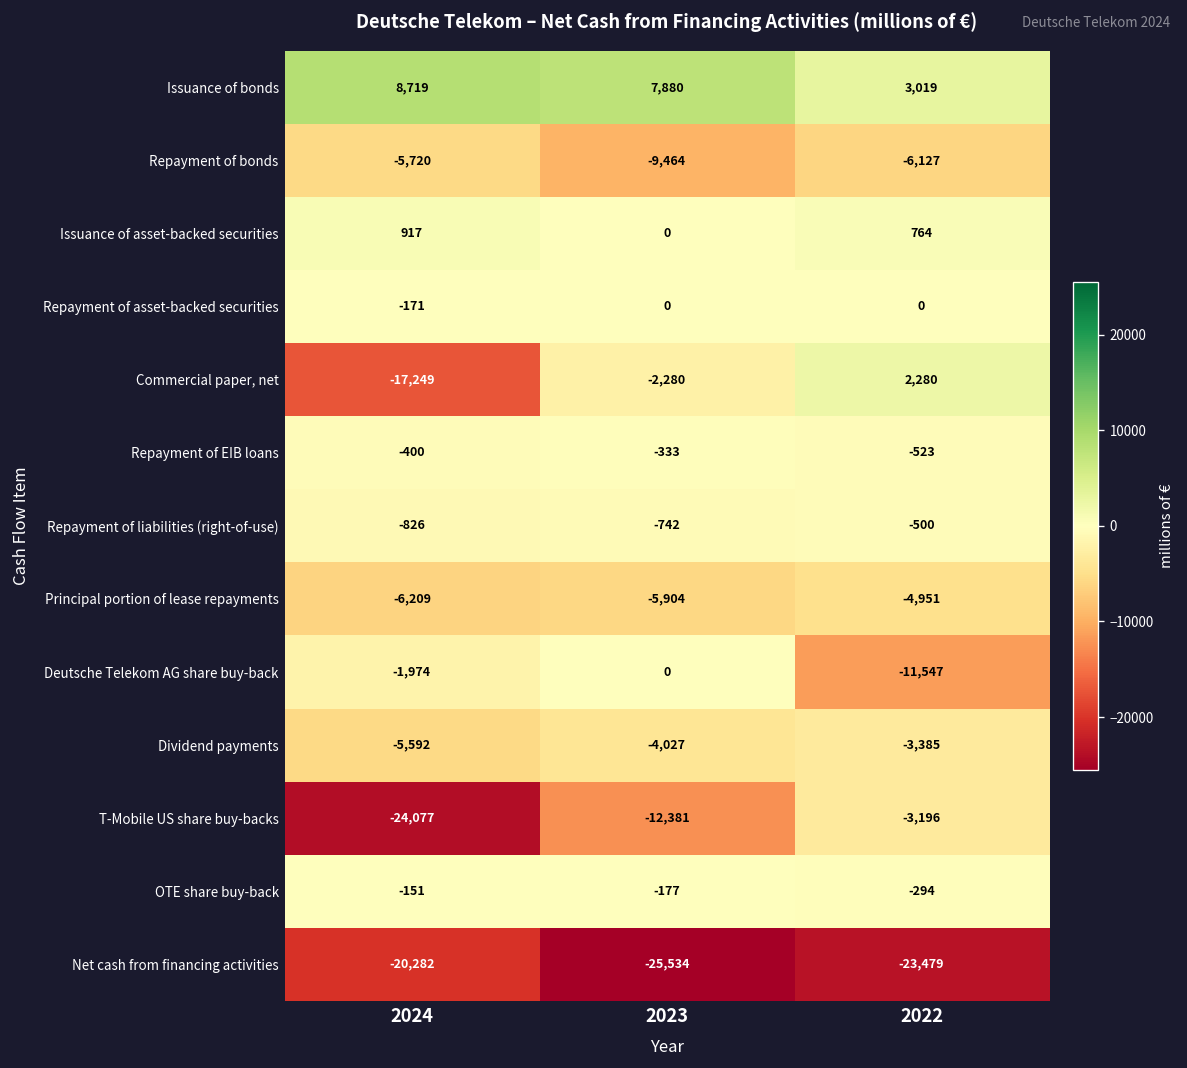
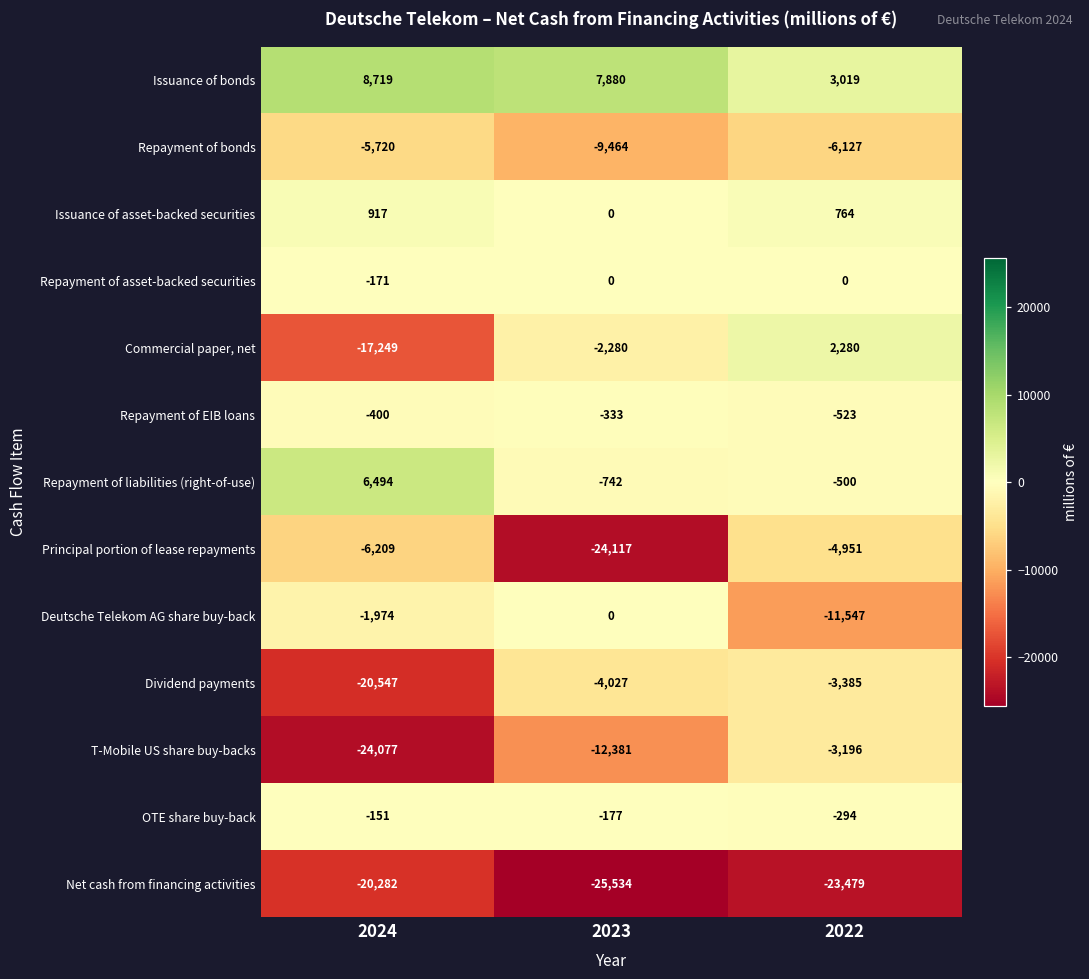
Repayment of liabilities (right-of-use), 2024: -826 -> 6,494
Principal portion of lease repayments, 2023: -5,904 -> -24,117
Dividend payments, 2024: -5,592 -> -20,547
